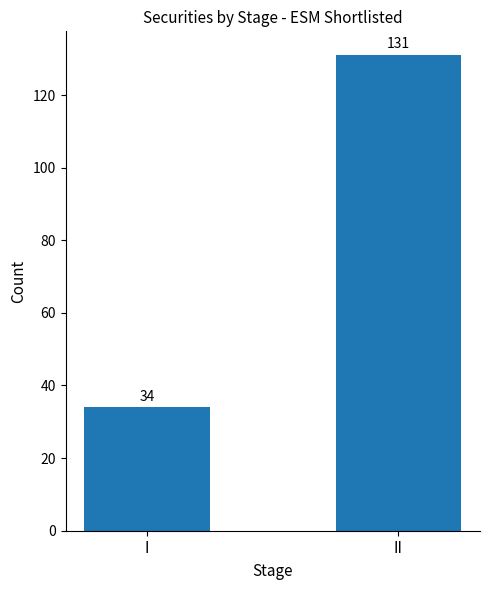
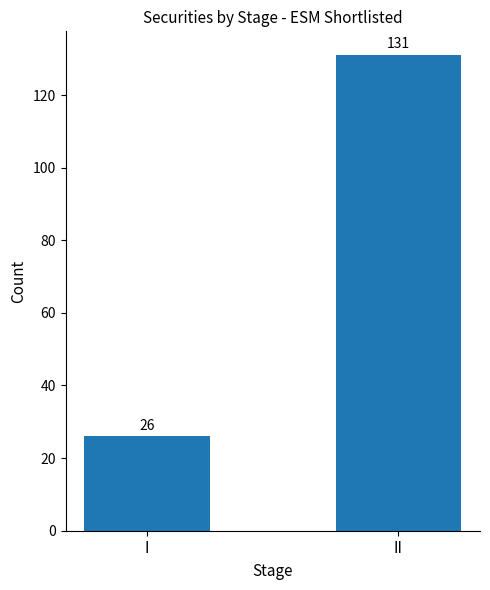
I: 34 -> 26
